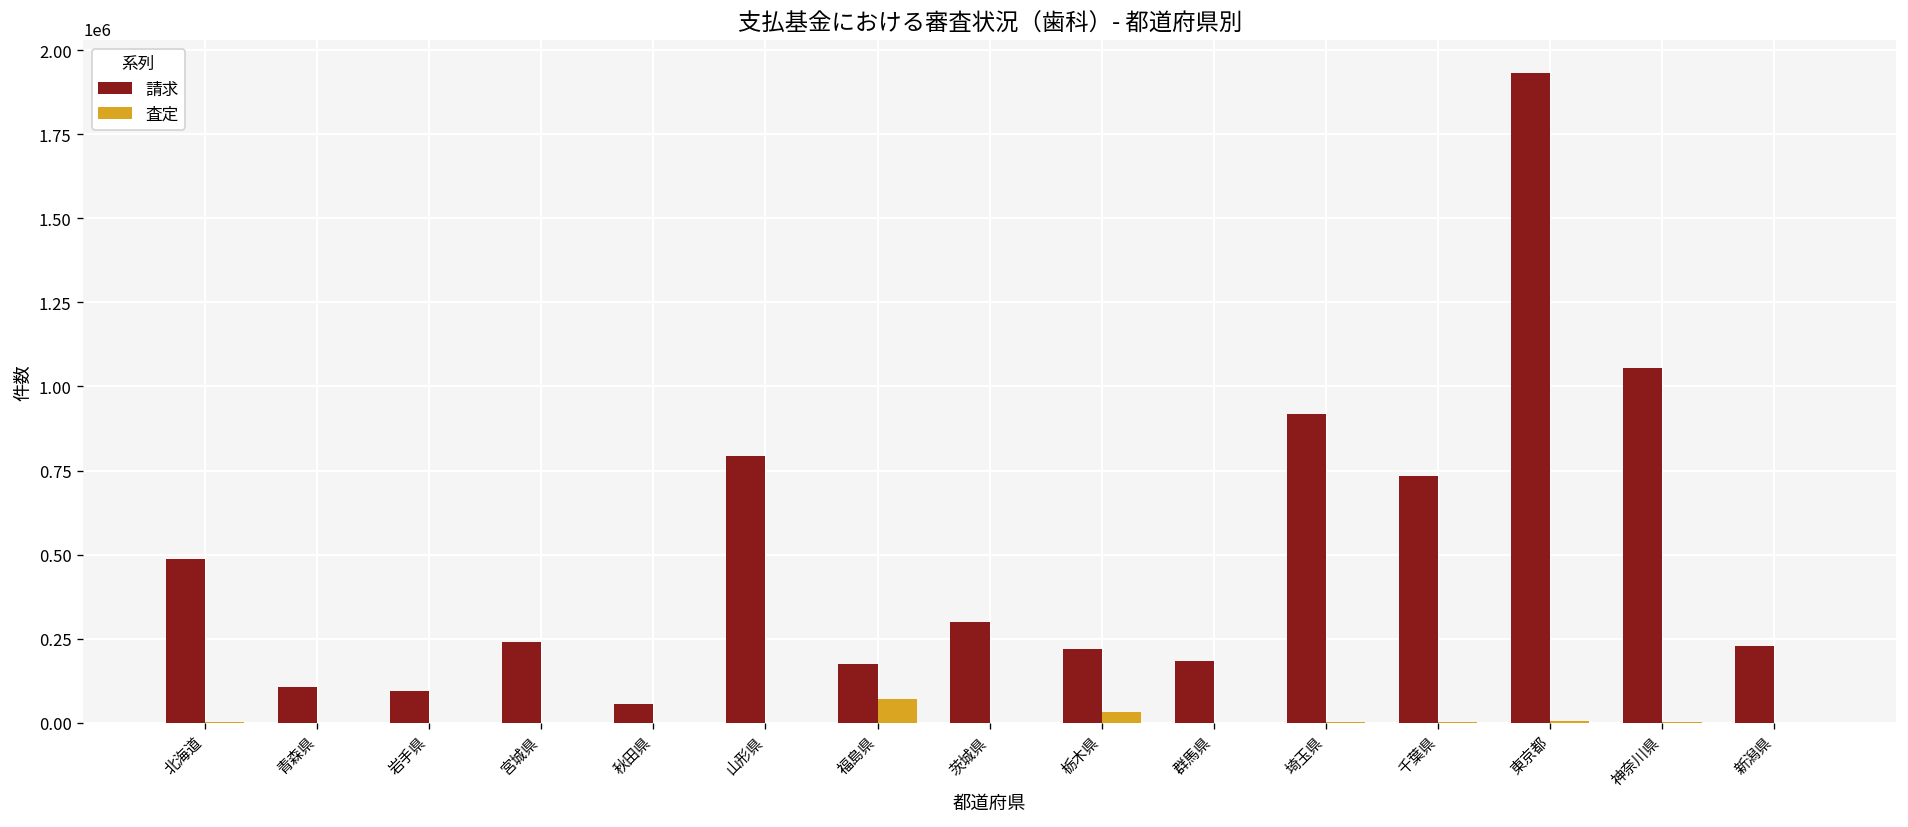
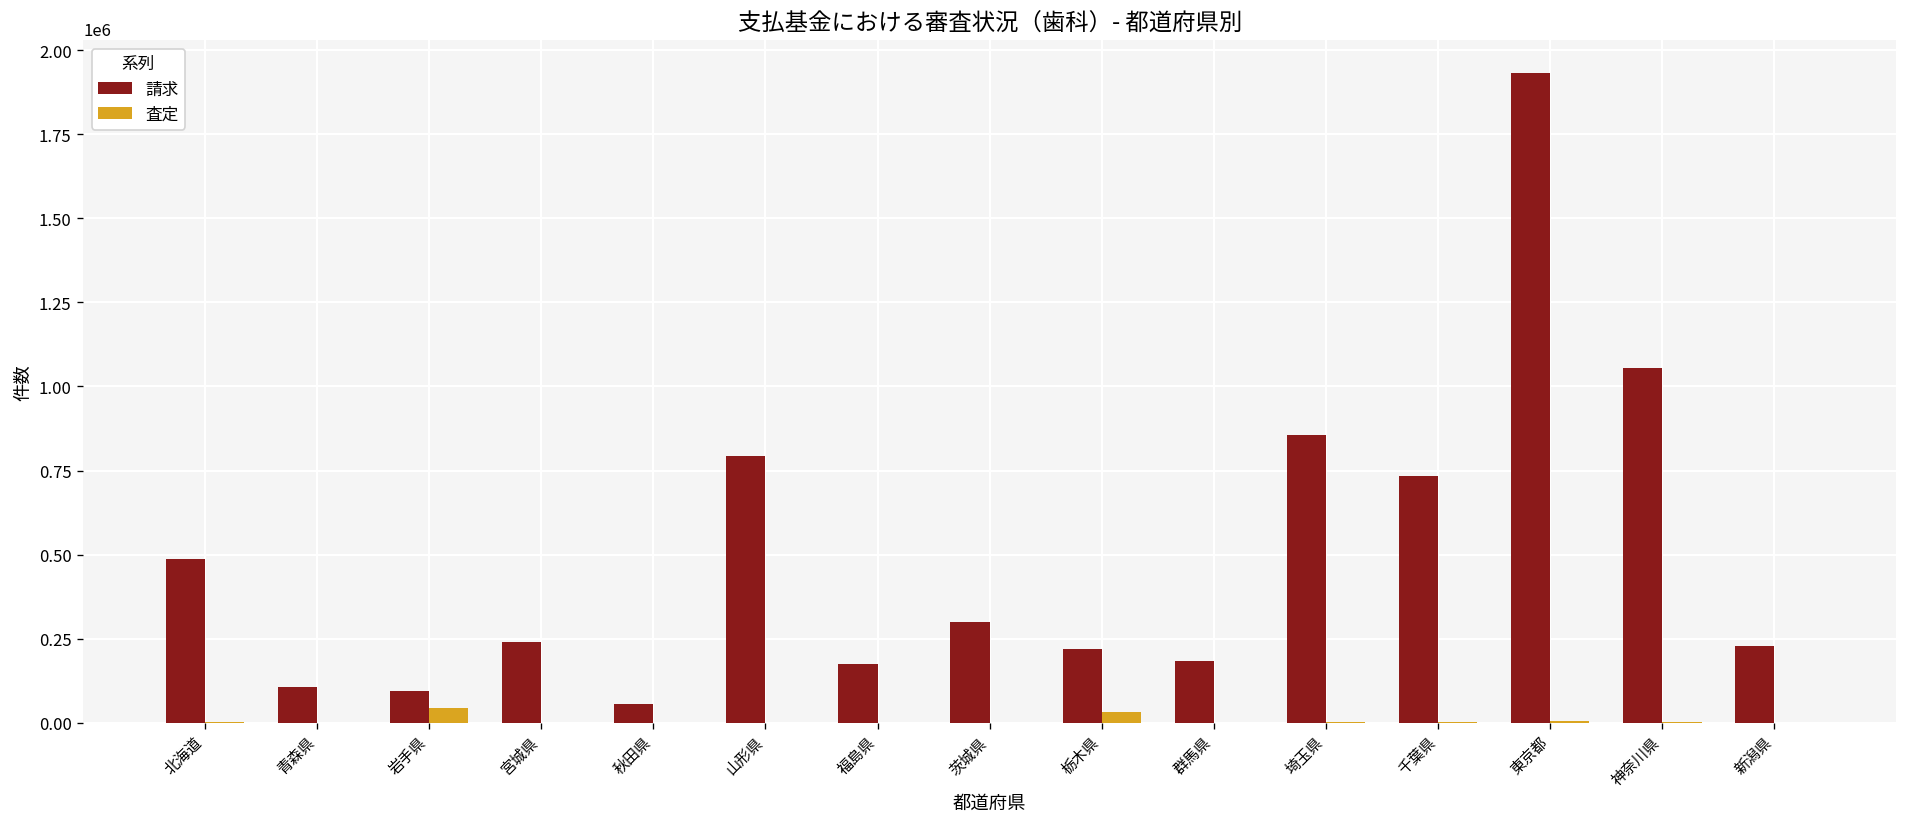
査定, 岩手県: 0 -> 40000
査定, 福島県: 70000 -> 0
請求, 埼玉県: 920000 -> 860000
